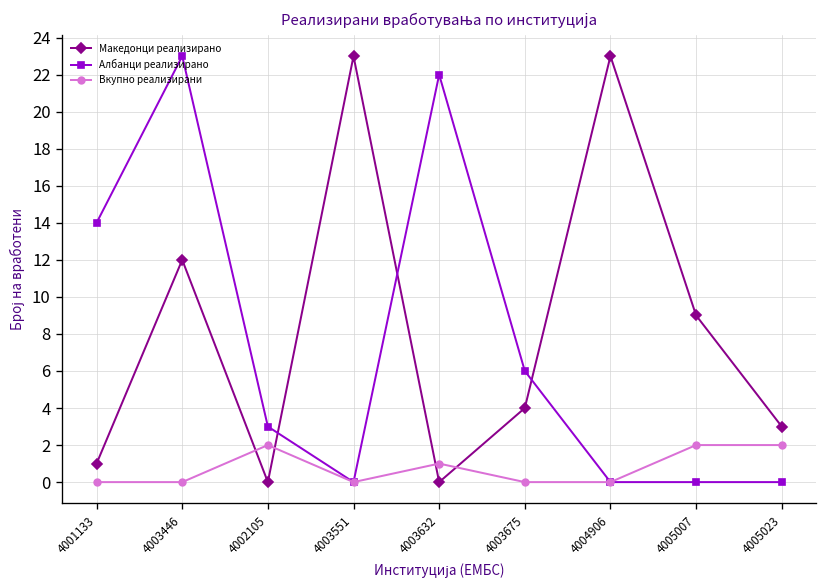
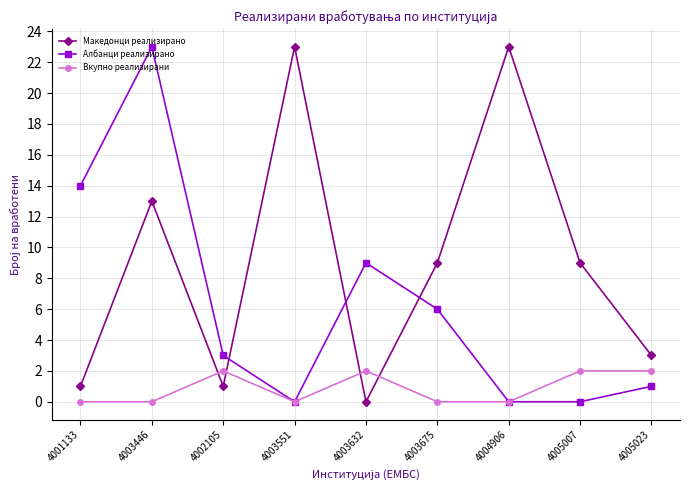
Македонци реализирано, 4003446: 12 -> 13
Македонци реализирано, 4002105: 0 -> 1
Албанци реализирано, 4003632: 22 -> 9
Вкупно реализирани, 4003632: 1 -> 2
Македонци реализирано, 4003675: 4 -> 9
Албанци реализирано, 4005023: 0 -> 1
